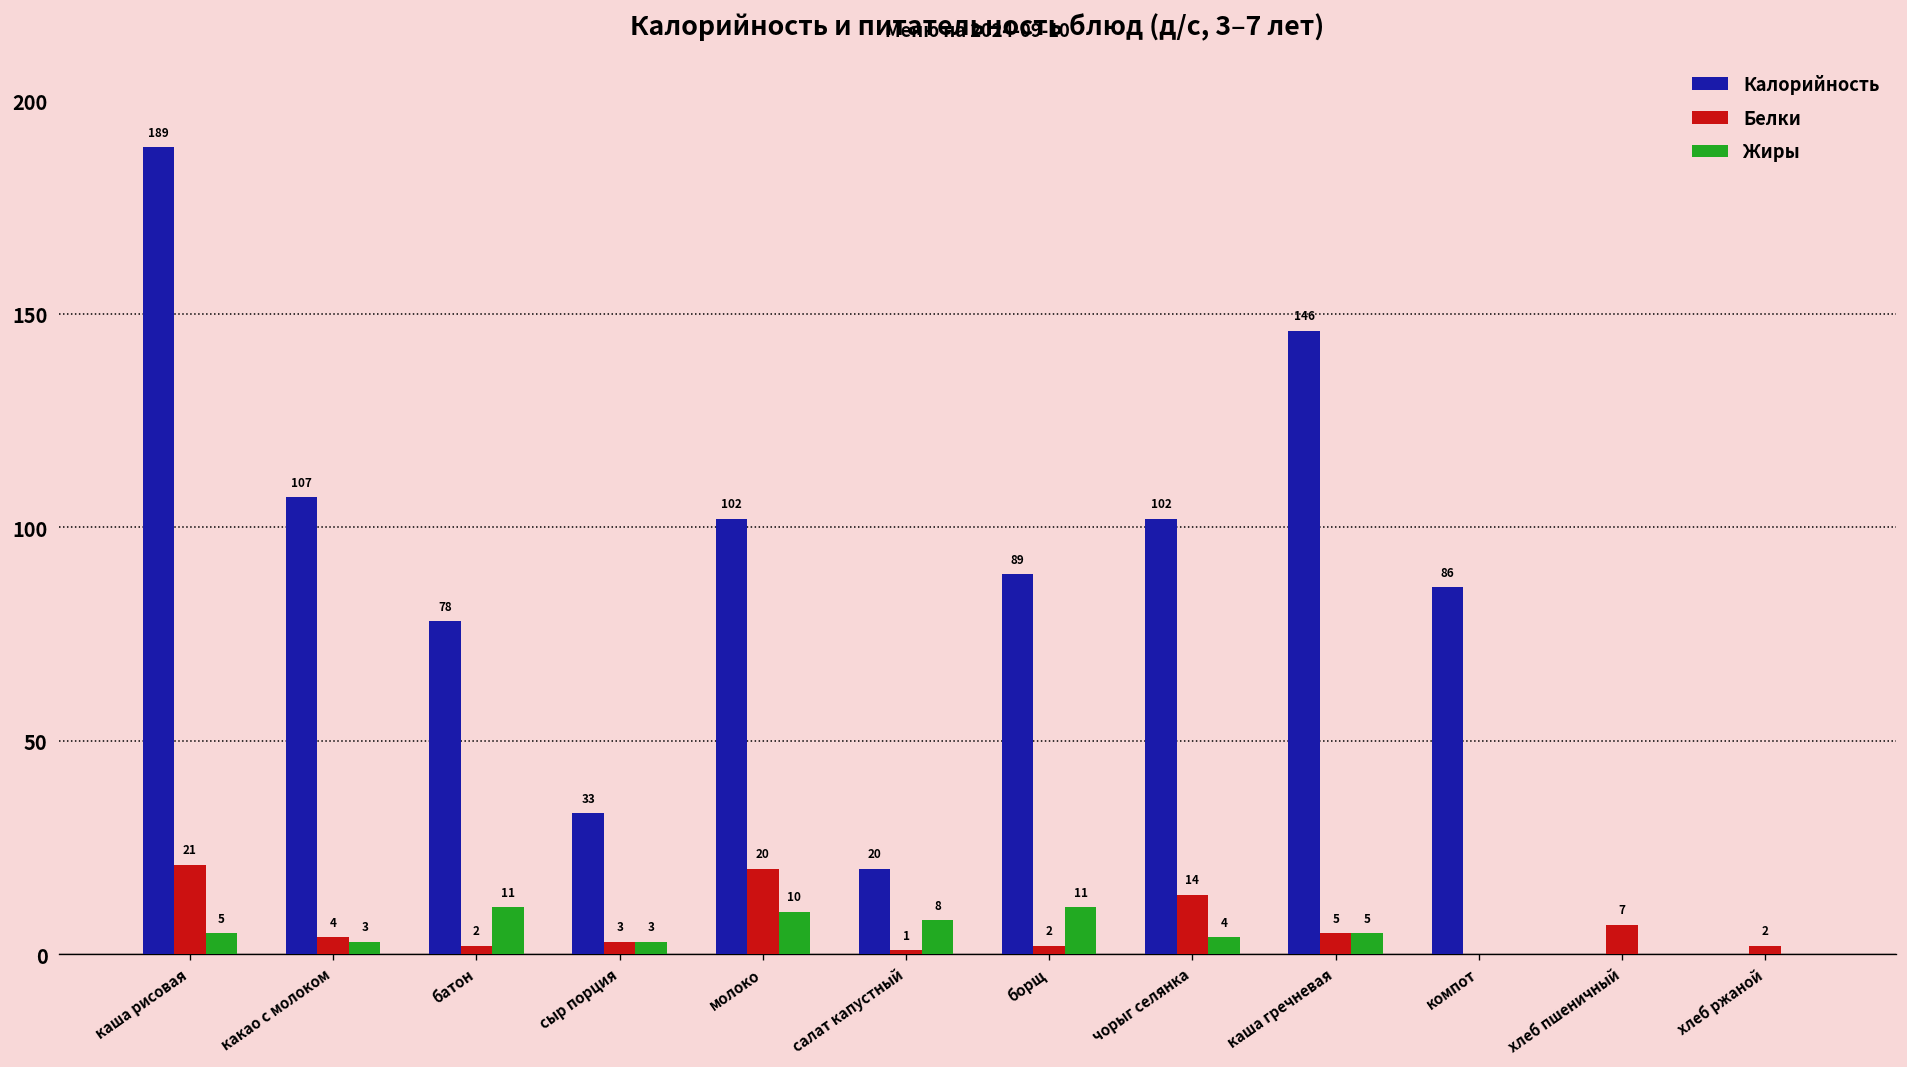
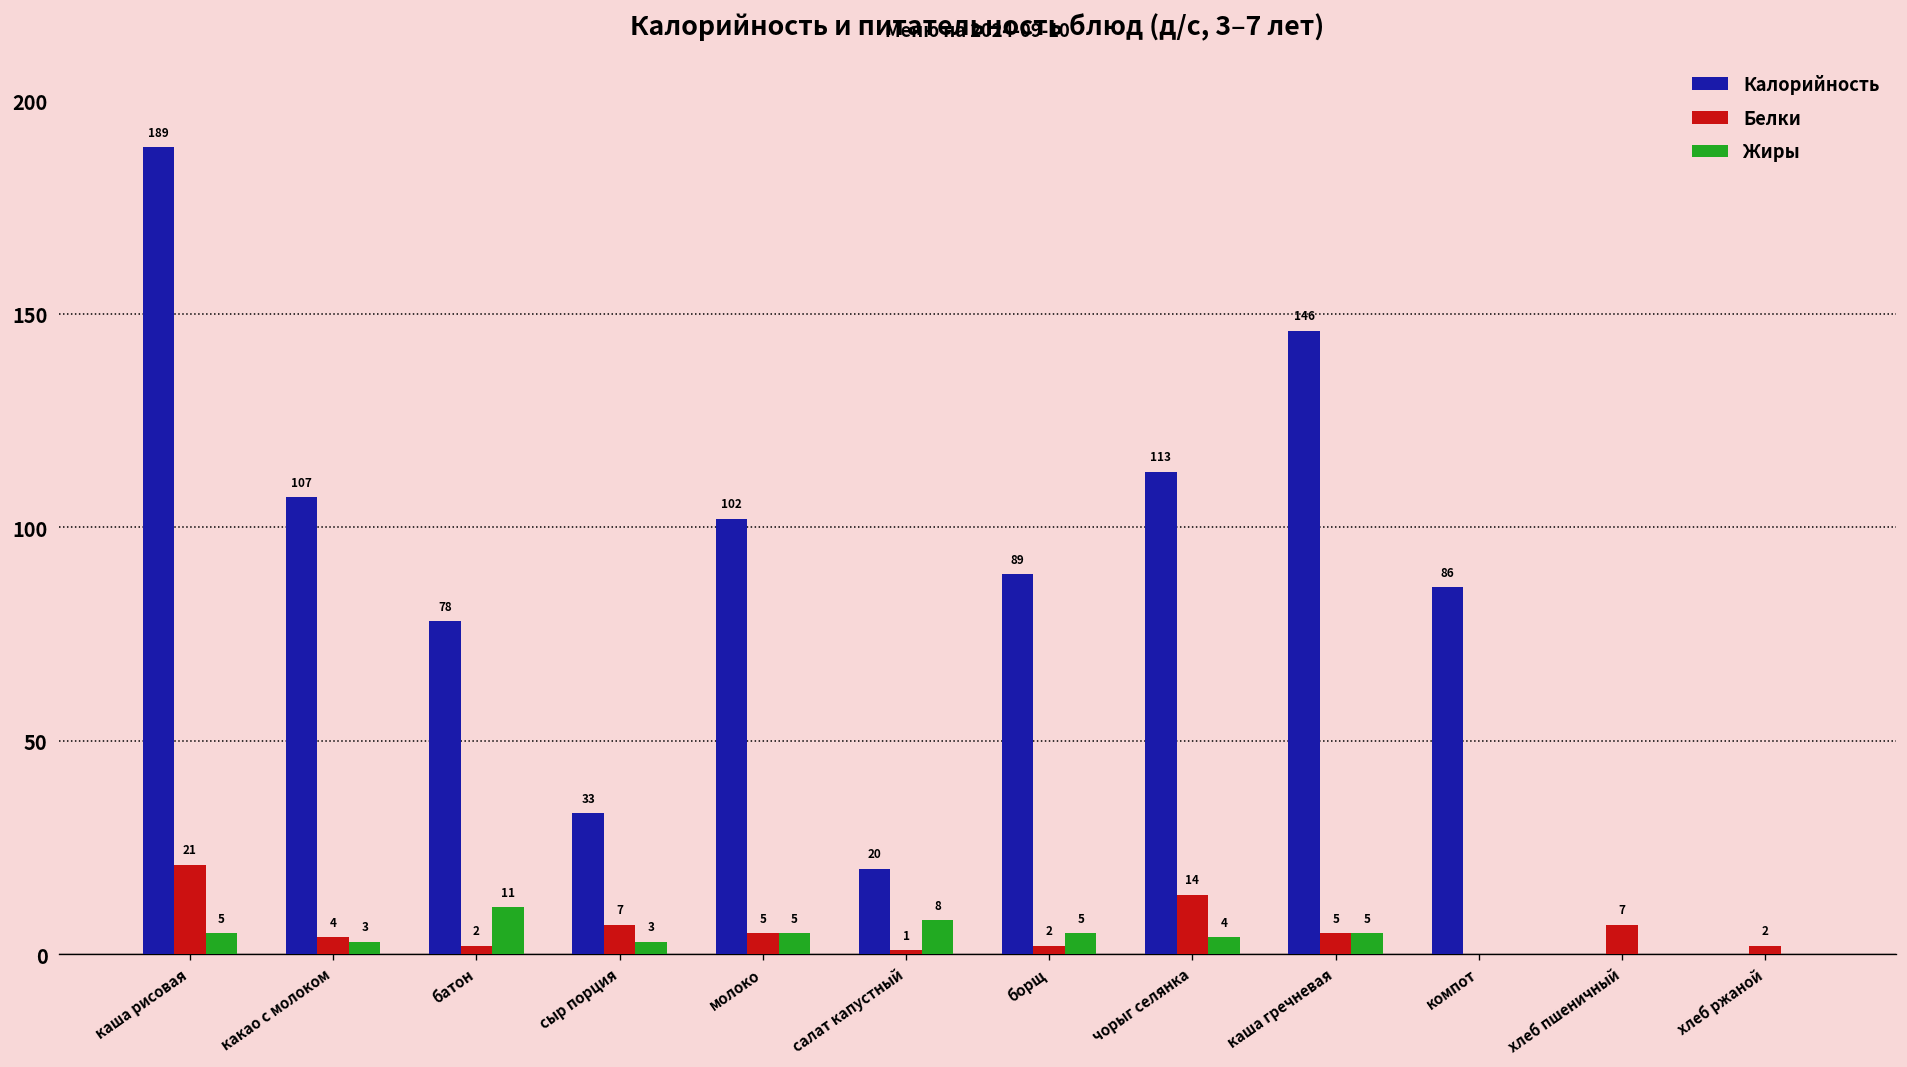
Белки, сыр порция: 3 -> 7
Белки, молоко: 20 -> 5
Жиры, молоко: 10 -> 5
Жиры, борщ: 11 -> 5
Калорийность, чорыг селянка: 102 -> 113
